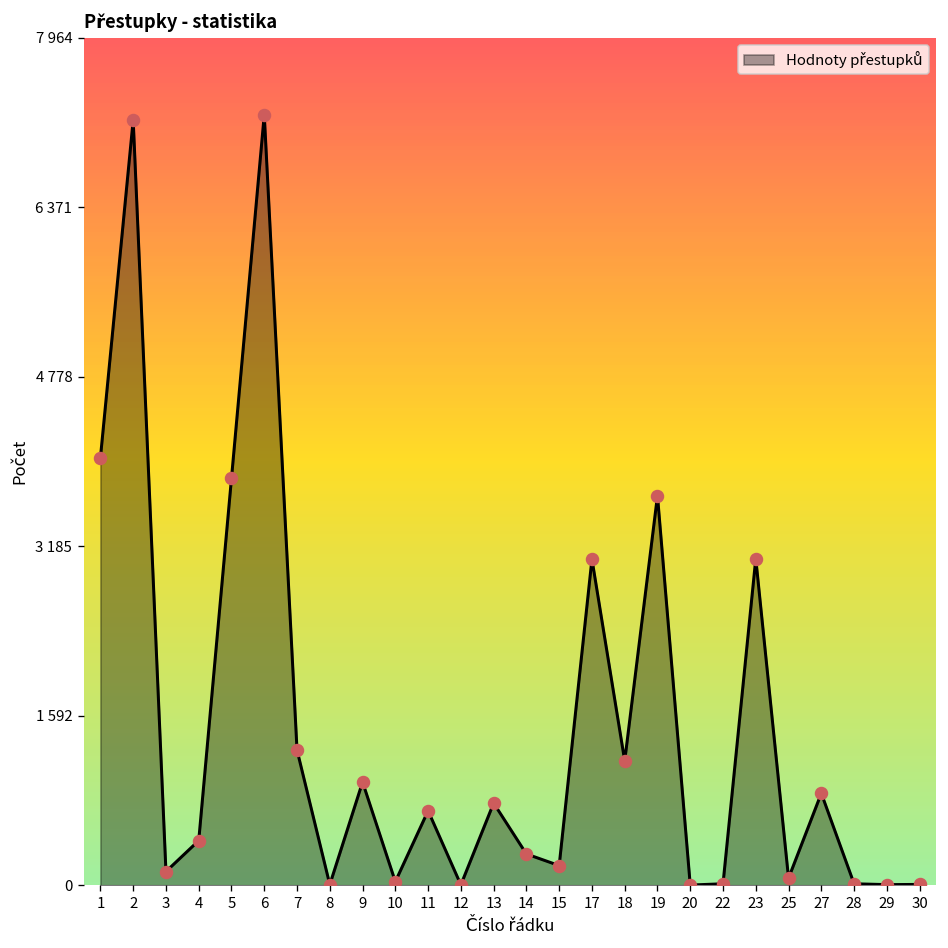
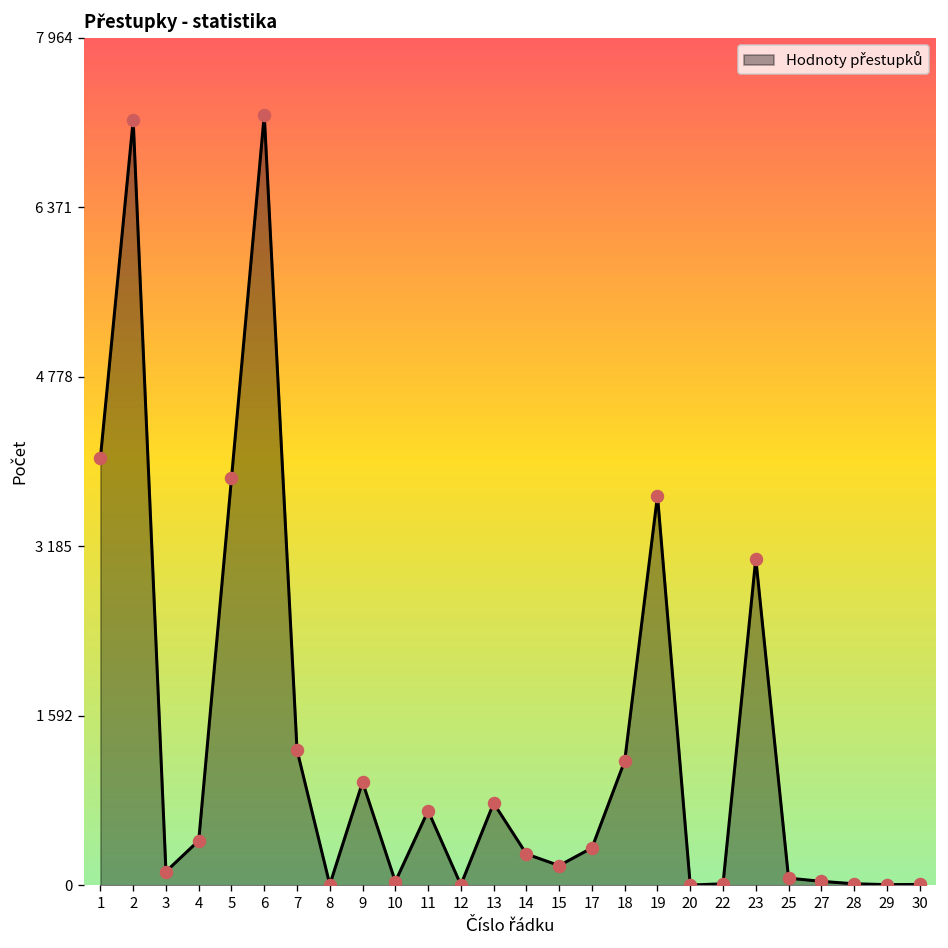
17: 3100 -> 400
27: 900 -> 0
